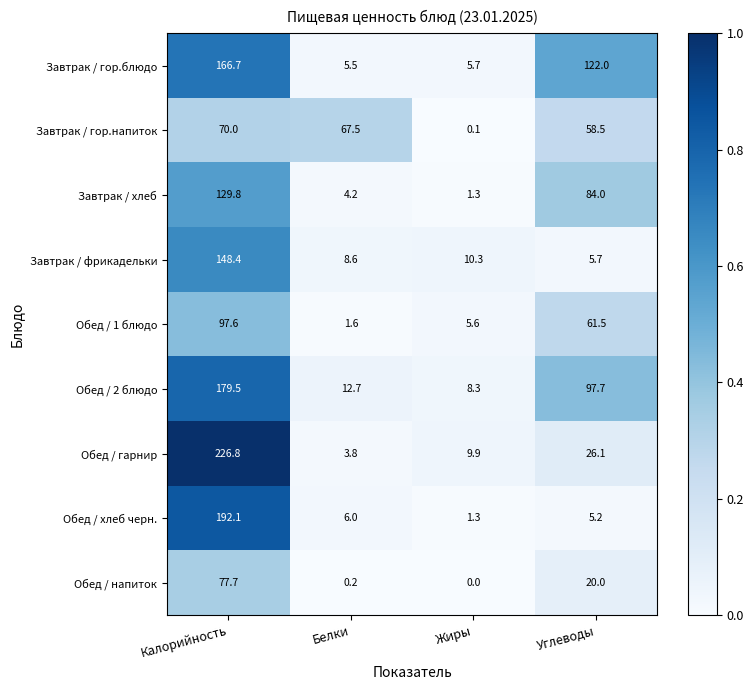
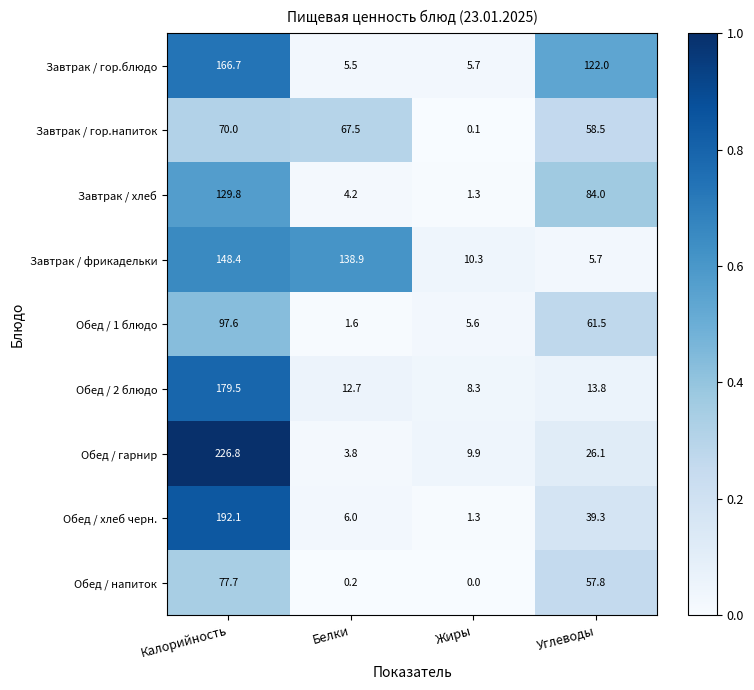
Завтрак / фрикадельки, Белки: 8.6 -> 138.9
Обед / 2 блюдо, Углеводы: 97.7 -> 13.8
Обед / хлеб черн., Углеводы: 5.2 -> 39.3
Обед / напиток, Углеводы: 20.0 -> 57.8
